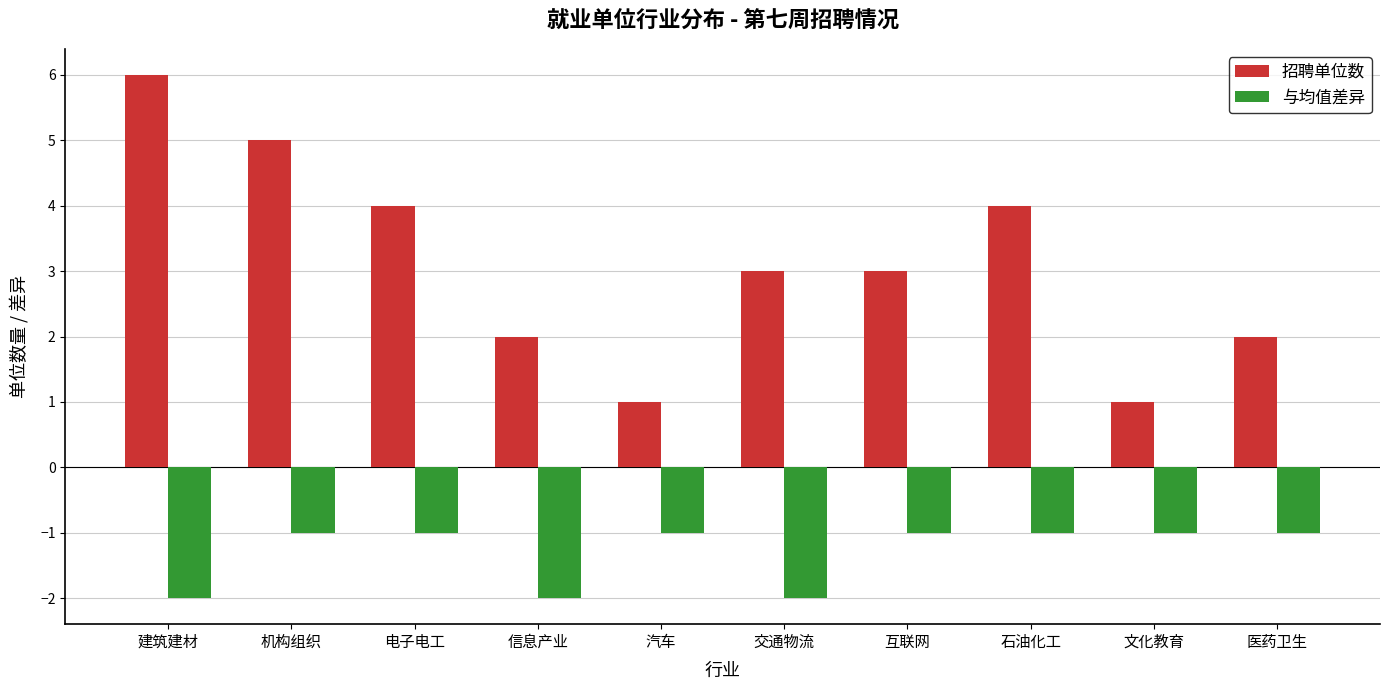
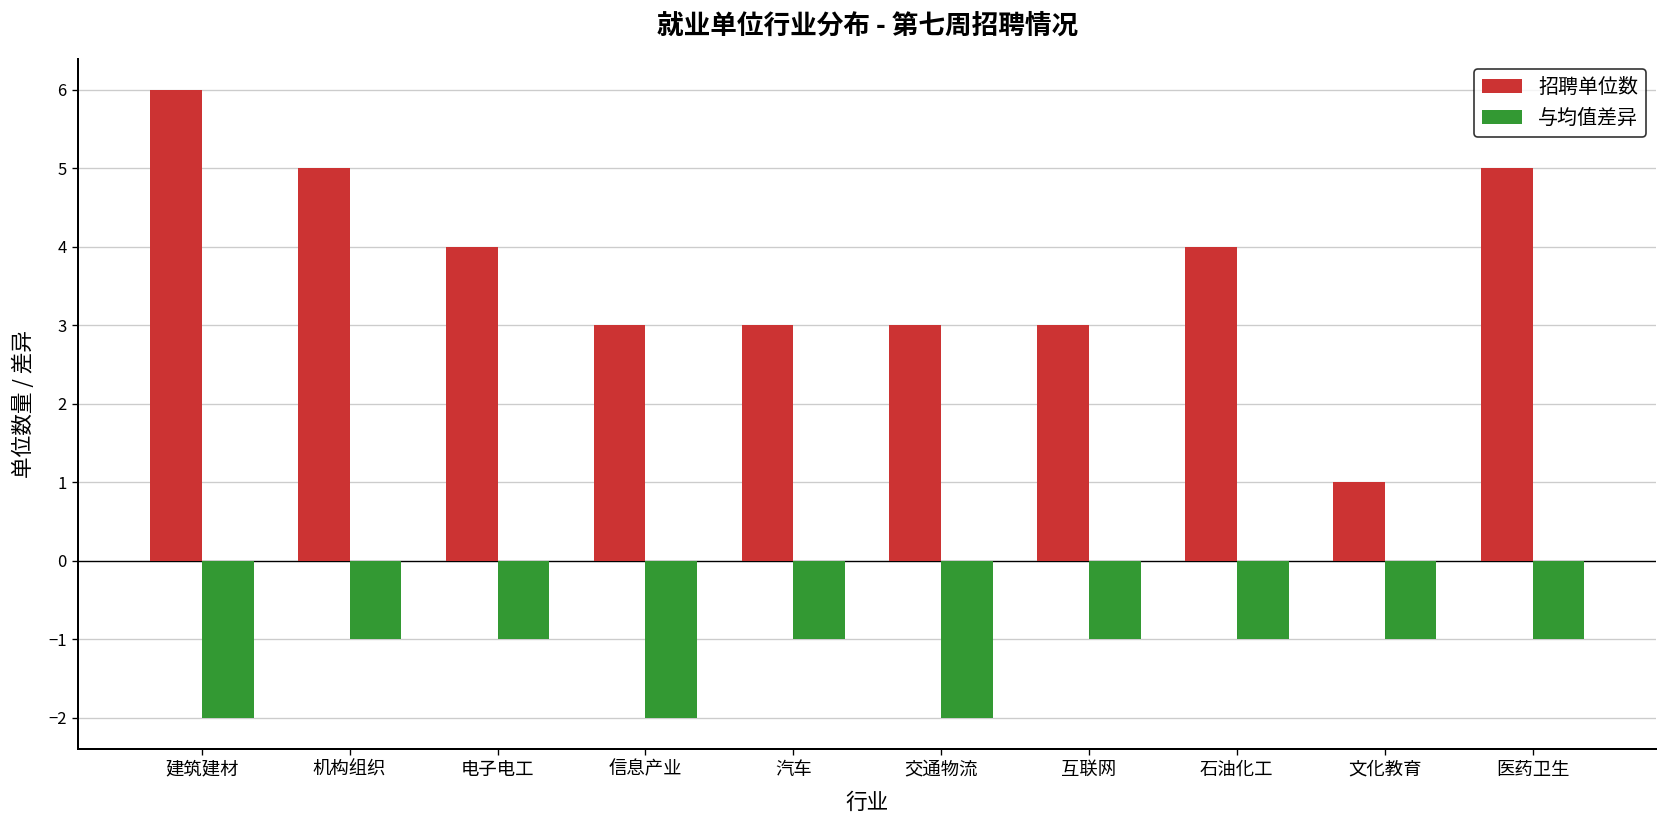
招聘单位数, 信息产业: 2 -> 3
招聘单位数, 汽车: 1 -> 3
招聘单位数, 医药卫生: 2 -> 5
